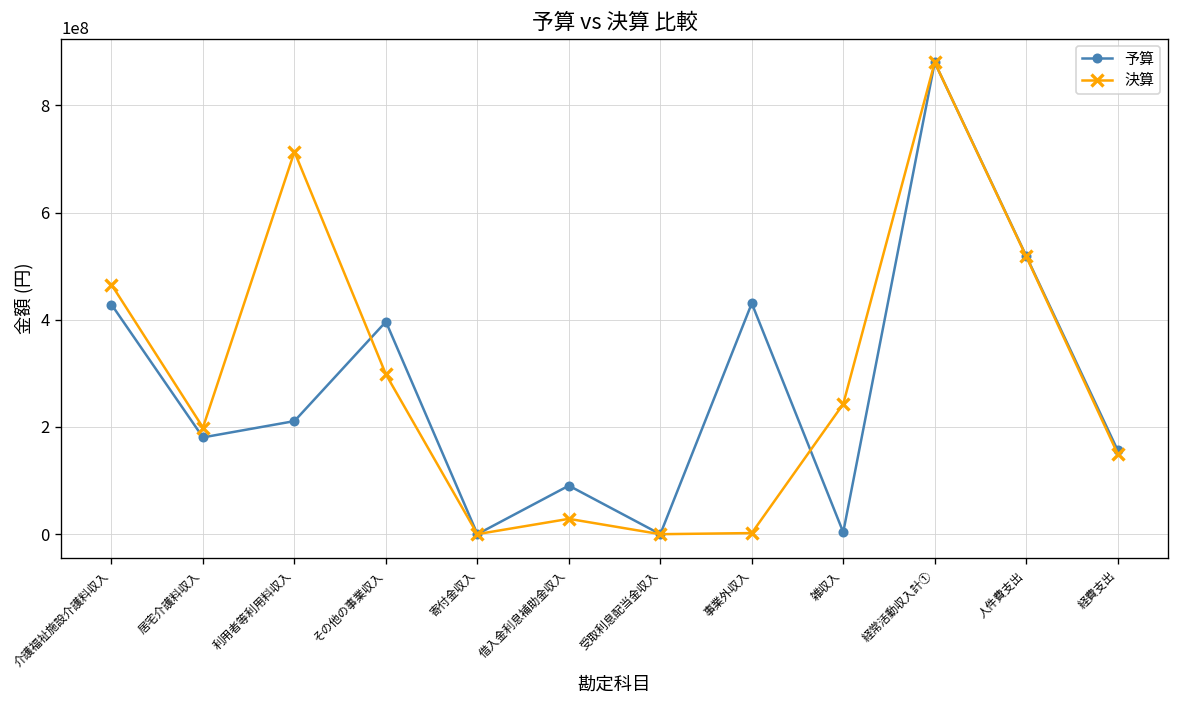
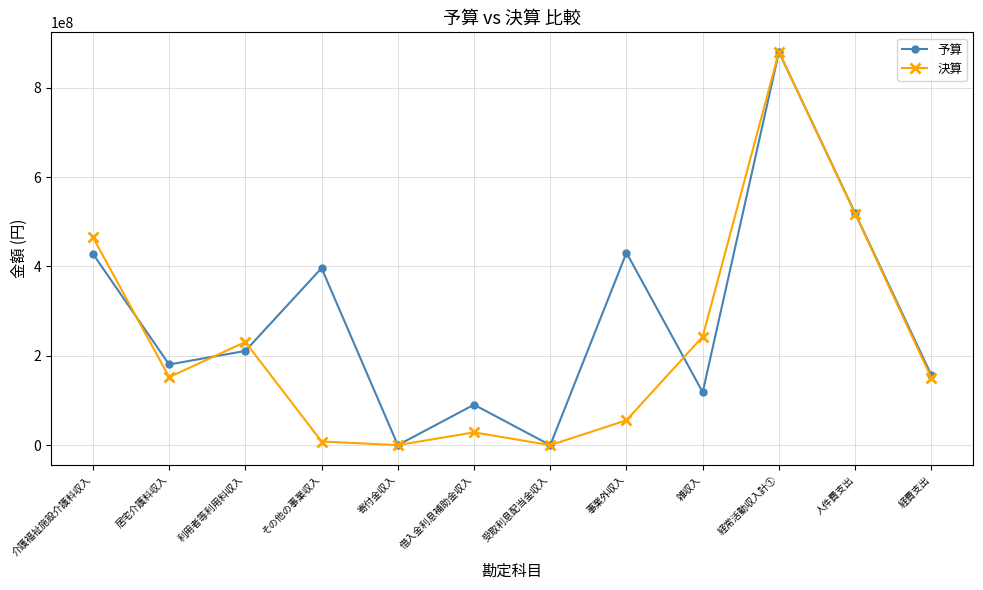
決算, 居宅介護料収入: 200000000 -> 150000000
決算, 利用者等利用料収入: 710000000 -> 230000000
決算, その他の事業収入: 300000000 -> 10000000
決算, 事業外収入: 0 -> 60000000
予算, 雑収入: 0 -> 120000000
